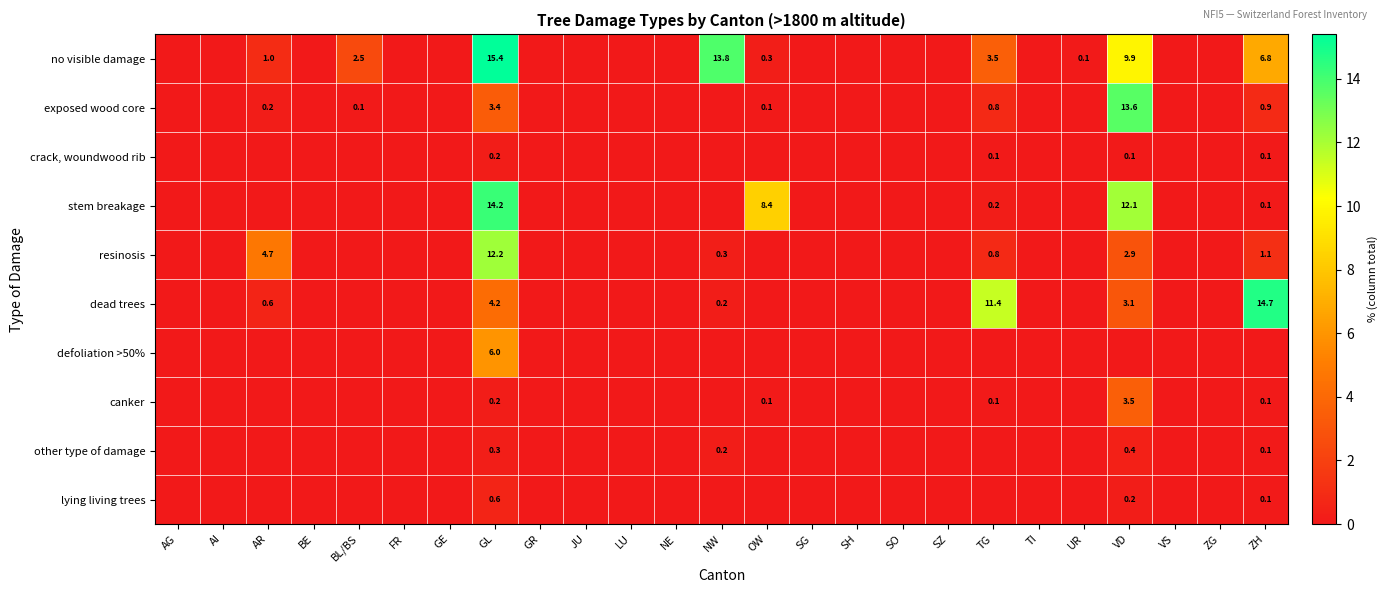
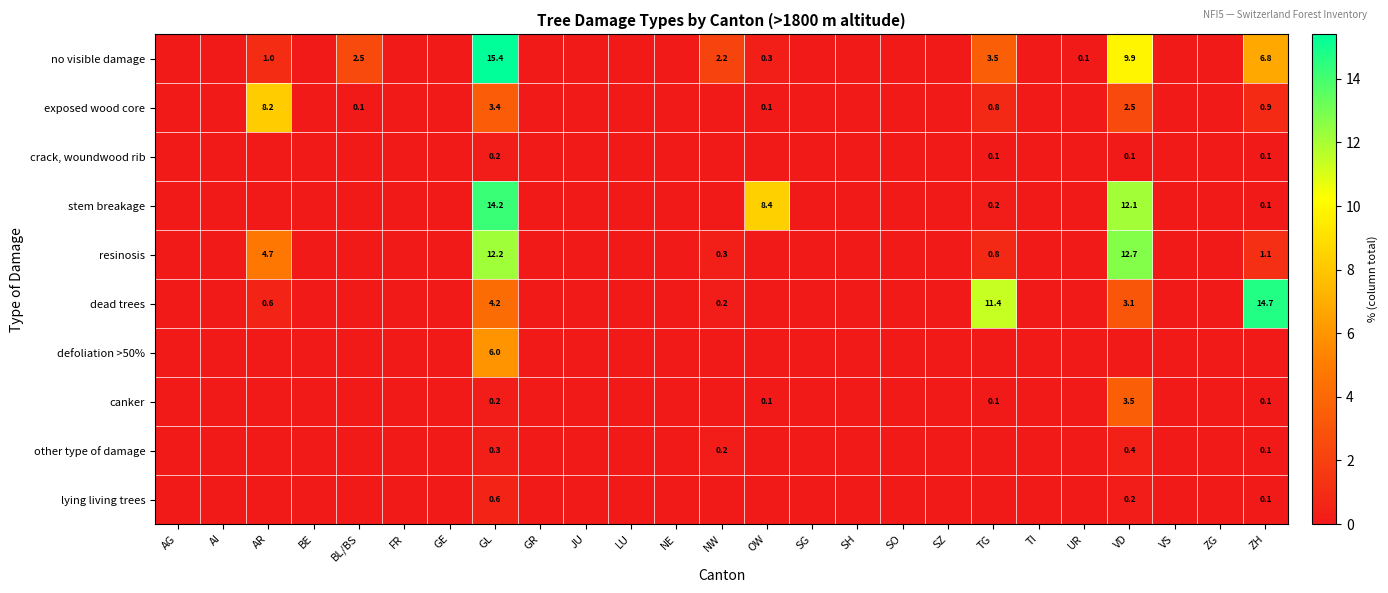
no visible damage, NW: 13.8 -> 2.2
exposed wood core, AR: 0.2 -> 8.2
exposed wood core, VD: 13.6 -> 2.5
resinosis, VD: 2.9 -> 12.7
